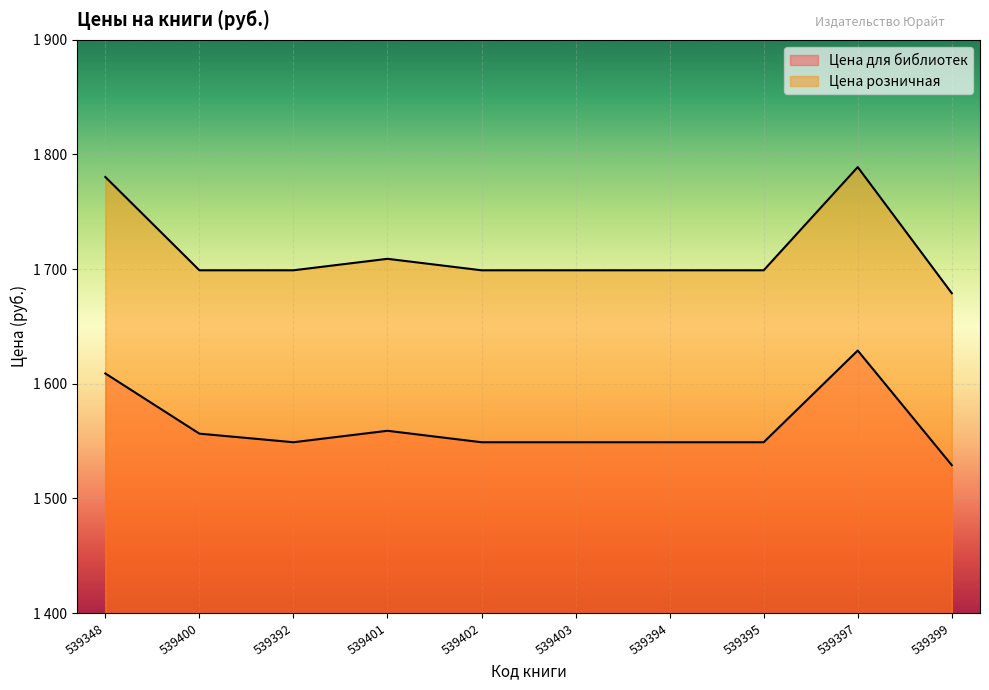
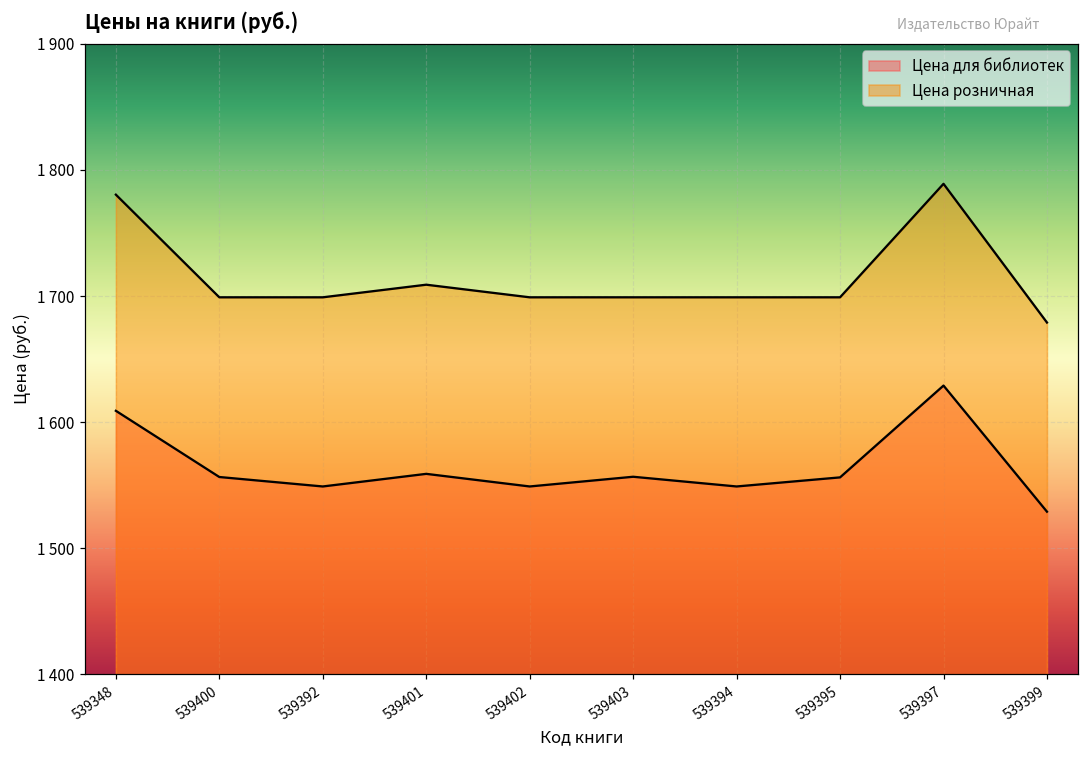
Цена для библиотек, 539403: 1549 -> 1557
Цена для библиотек, 539395: 1549 -> 1556
